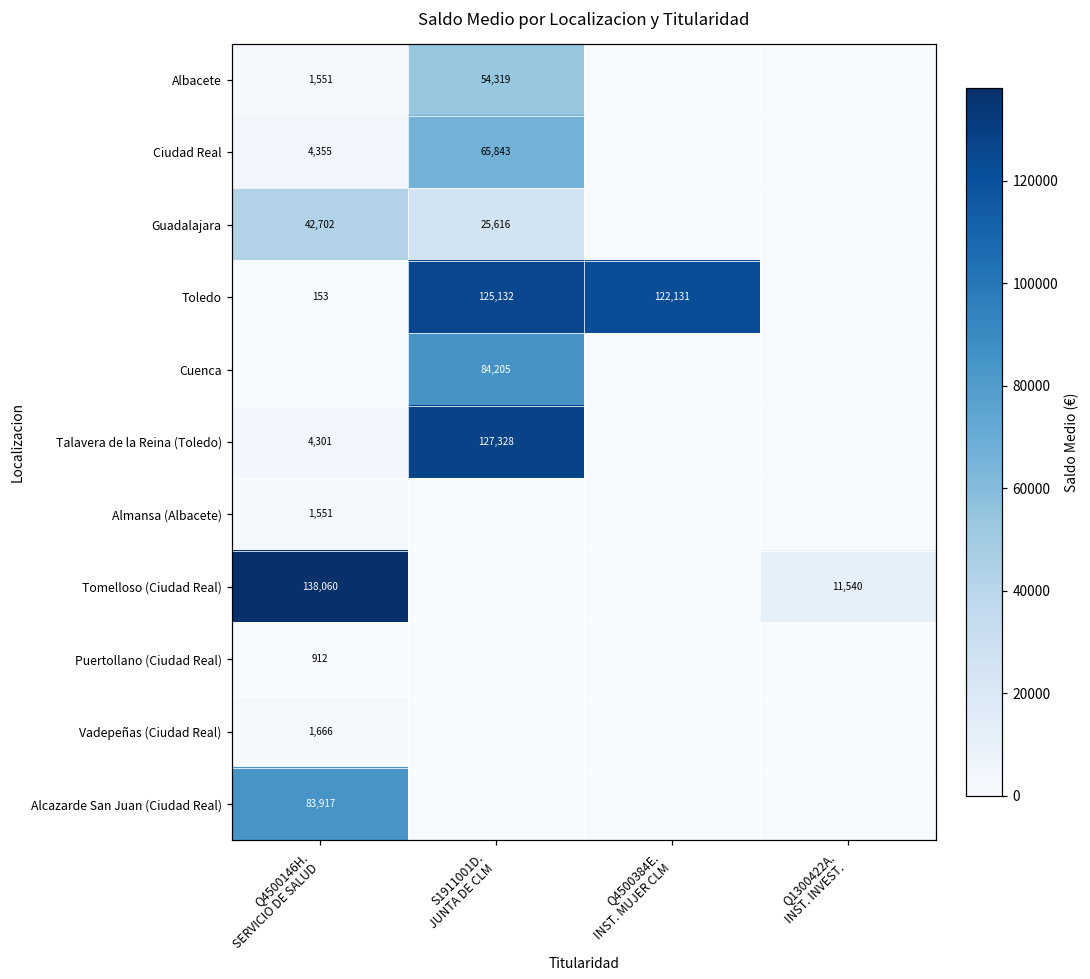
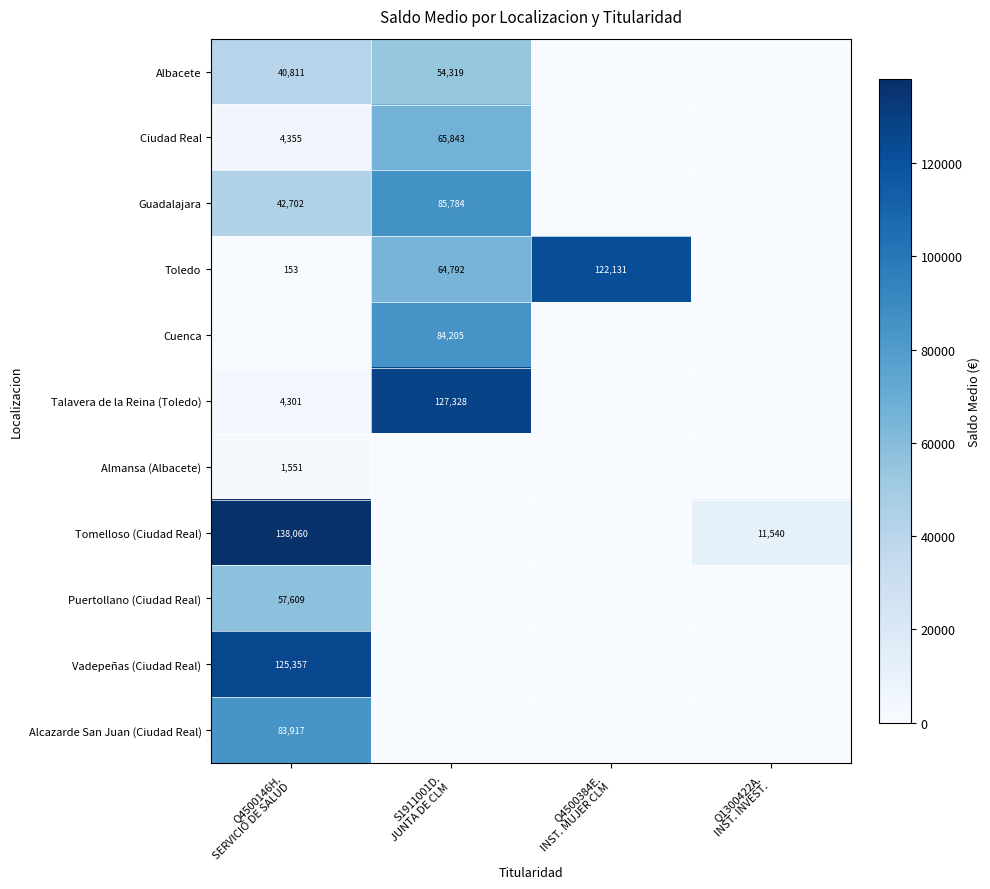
Albacete, Q4500146H. SERVICIO DE SALUD: 1,551 -> 40,811
Guadalajara, S1911001D. JUNTA DE CLM: 25,616 -> 85,784
Toledo, S1911001D. JUNTA DE CLM: 125,132 -> 64,792
Puertollano (Ciudad Real), Q4500146H. SERVICIO DE SALUD: 912 -> 57,609
Vadepeñas (Ciudad Real), Q4500146H. SERVICIO DE SALUD: 1,666 -> 125,357
